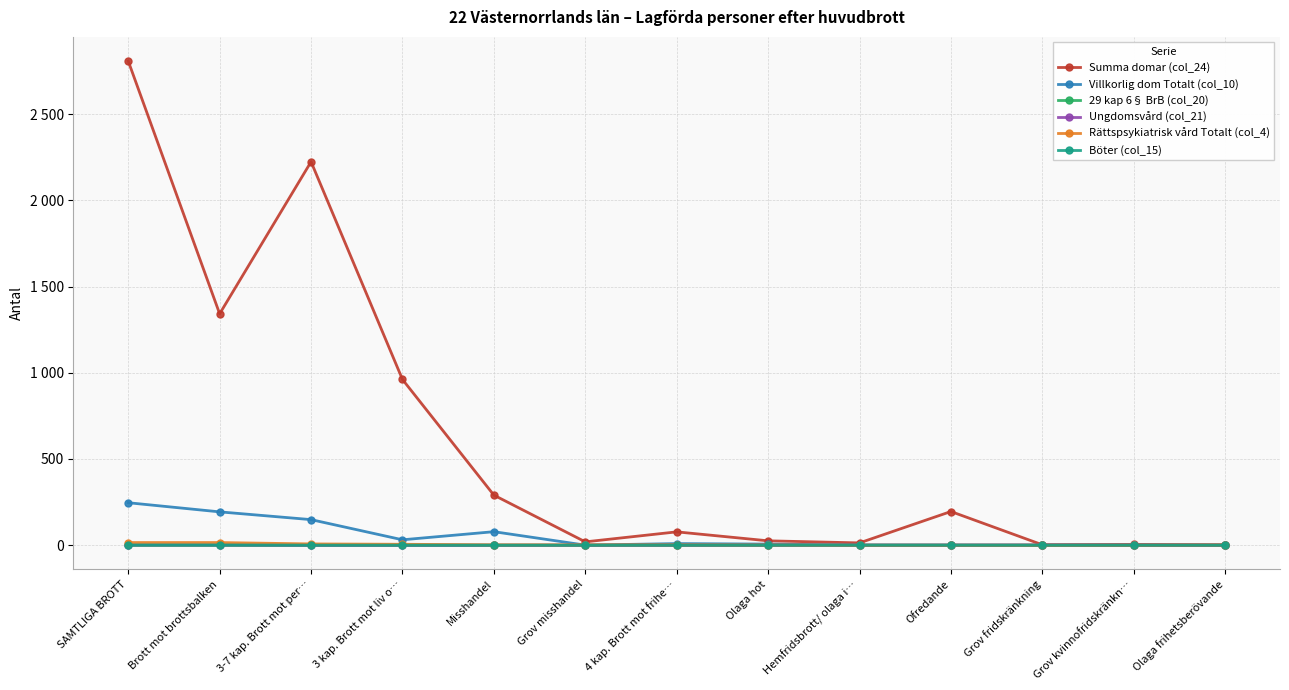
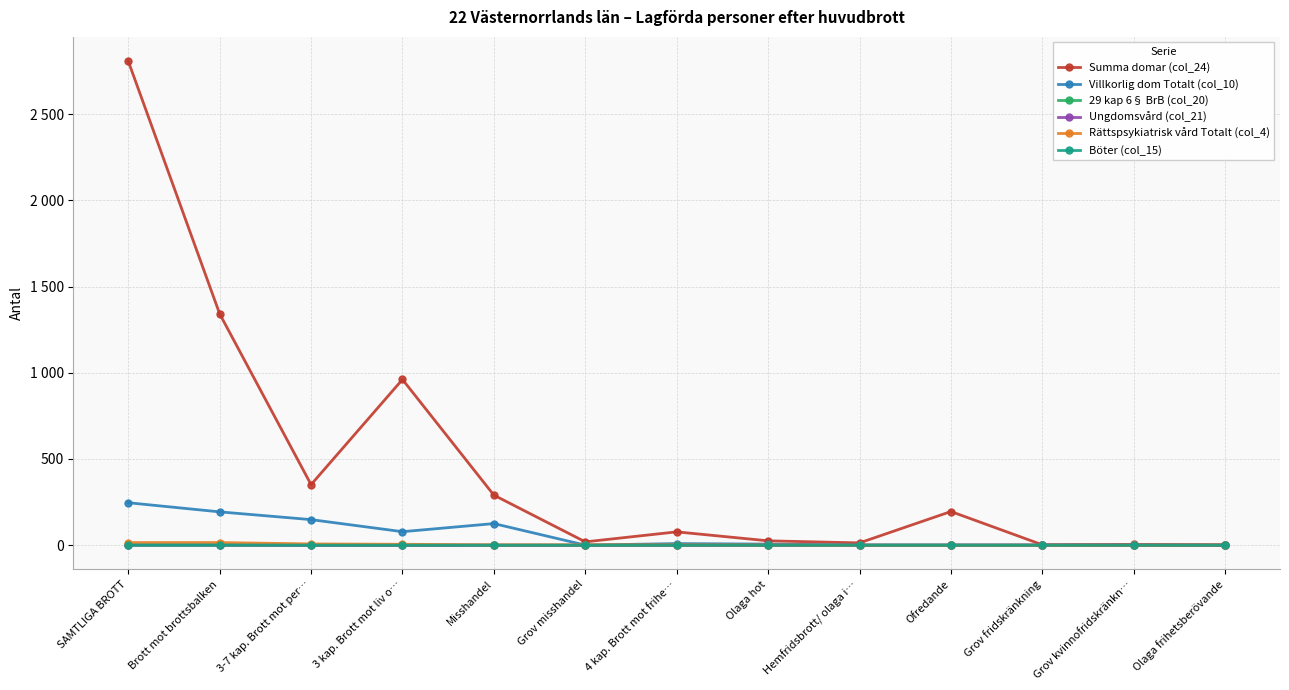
Summa domar (col_24), 3-7 kap. Brott mot per…: 2220 -> 350
Villkorlig dom Totalt (col_10), 3 kap. Brott mot liv o…: 30 -> 80
Villkorlig dom Totalt (col_10), Misshandel: 80 -> 130
